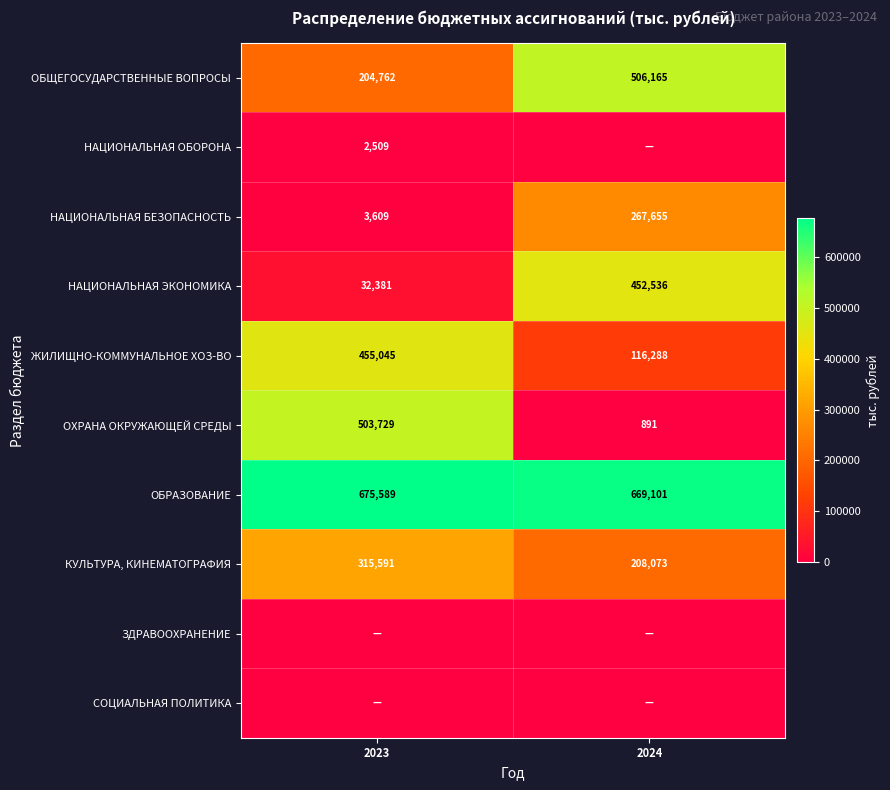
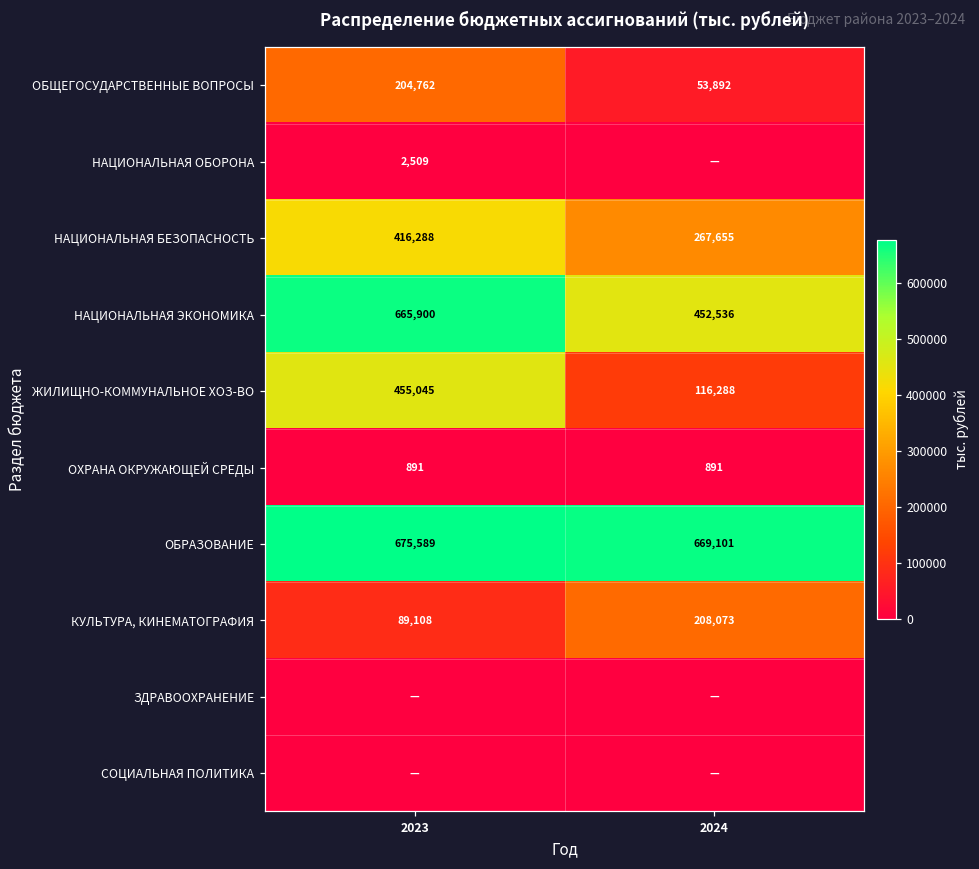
ОБЩЕГОСУДАРСТВЕННЫЕ ВОПРОСЫ, 2024: 506,165 -> 53,892
НАЦИОНАЛЬНАЯ БЕЗОПАСНОСТЬ, 2023: 3,609 -> 416,288
НАЦИОНАЛЬНАЯ ЭКОНОМИКА, 2023: 32,381 -> 665,900
ОХРАНА ОКРУЖАЮЩЕЙ СРЕДЫ, 2023: 503,729 -> 891
КУЛЬТУРА, КИНЕМАТОГРАФИЯ, 2023: 315,591 -> 89,108
